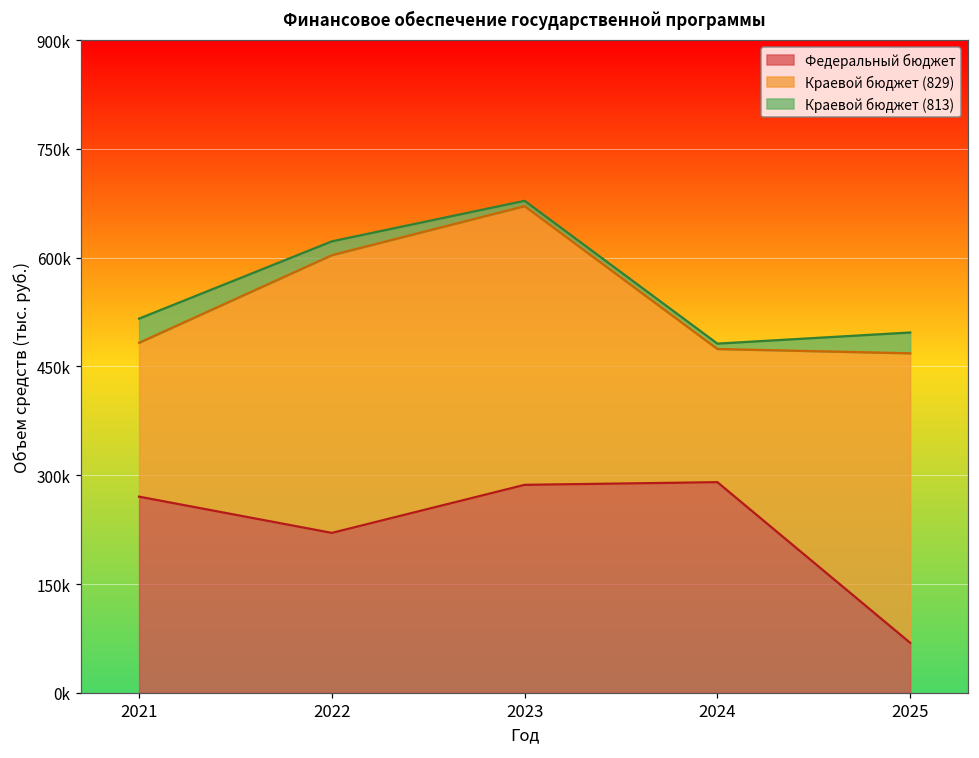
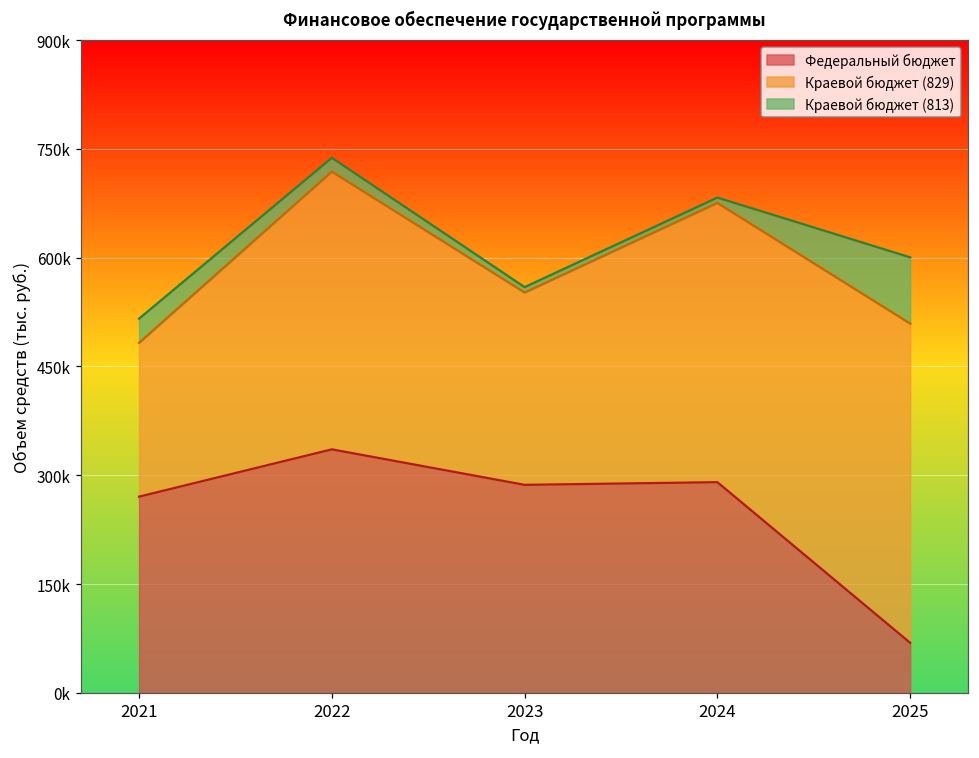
Федеральный бюджет, 2022: 220000 -> 340000
Краевой бюджет (829), 2023: 380000 -> 270000
Краевой бюджет (829), 2024: 180000 -> 390000
Краевой бюджет (829), 2025: 400000 -> 440000
Краевой бюджет (813), 2025: 30000 -> 90000
